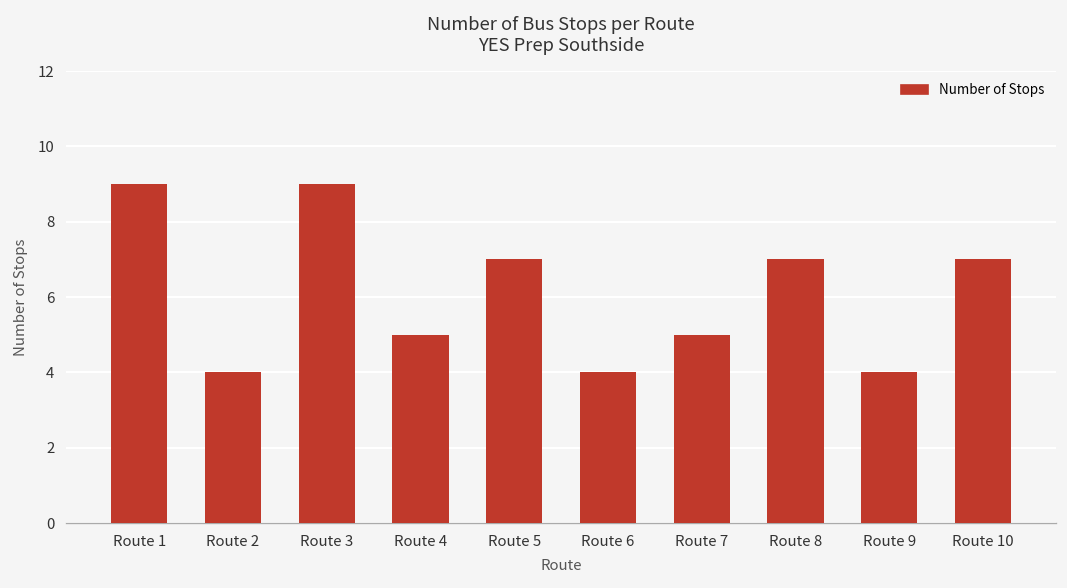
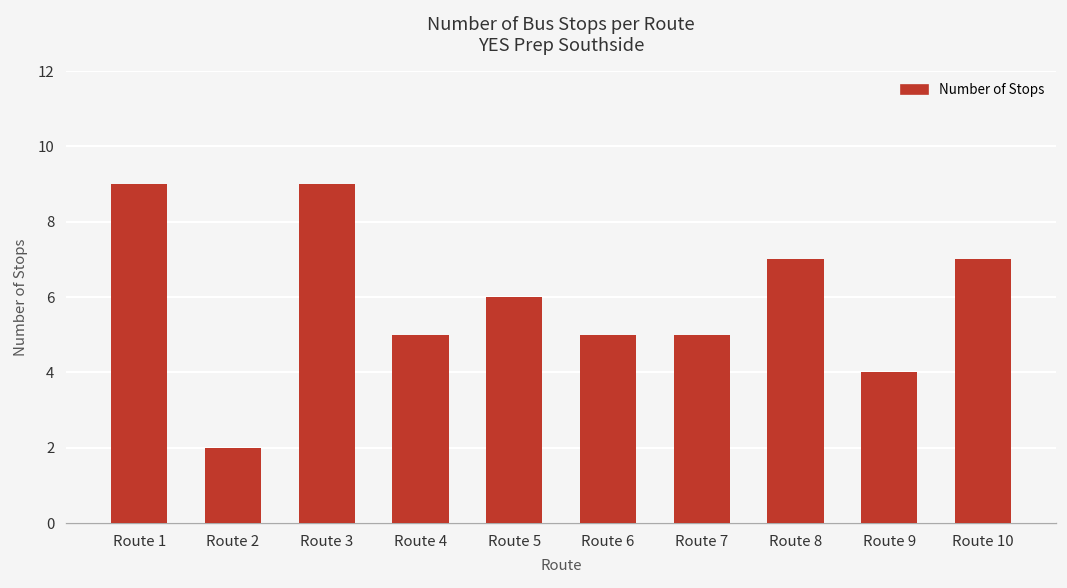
Route 2: 4 -> 2
Route 5: 7 -> 6
Route 6: 4 -> 5
